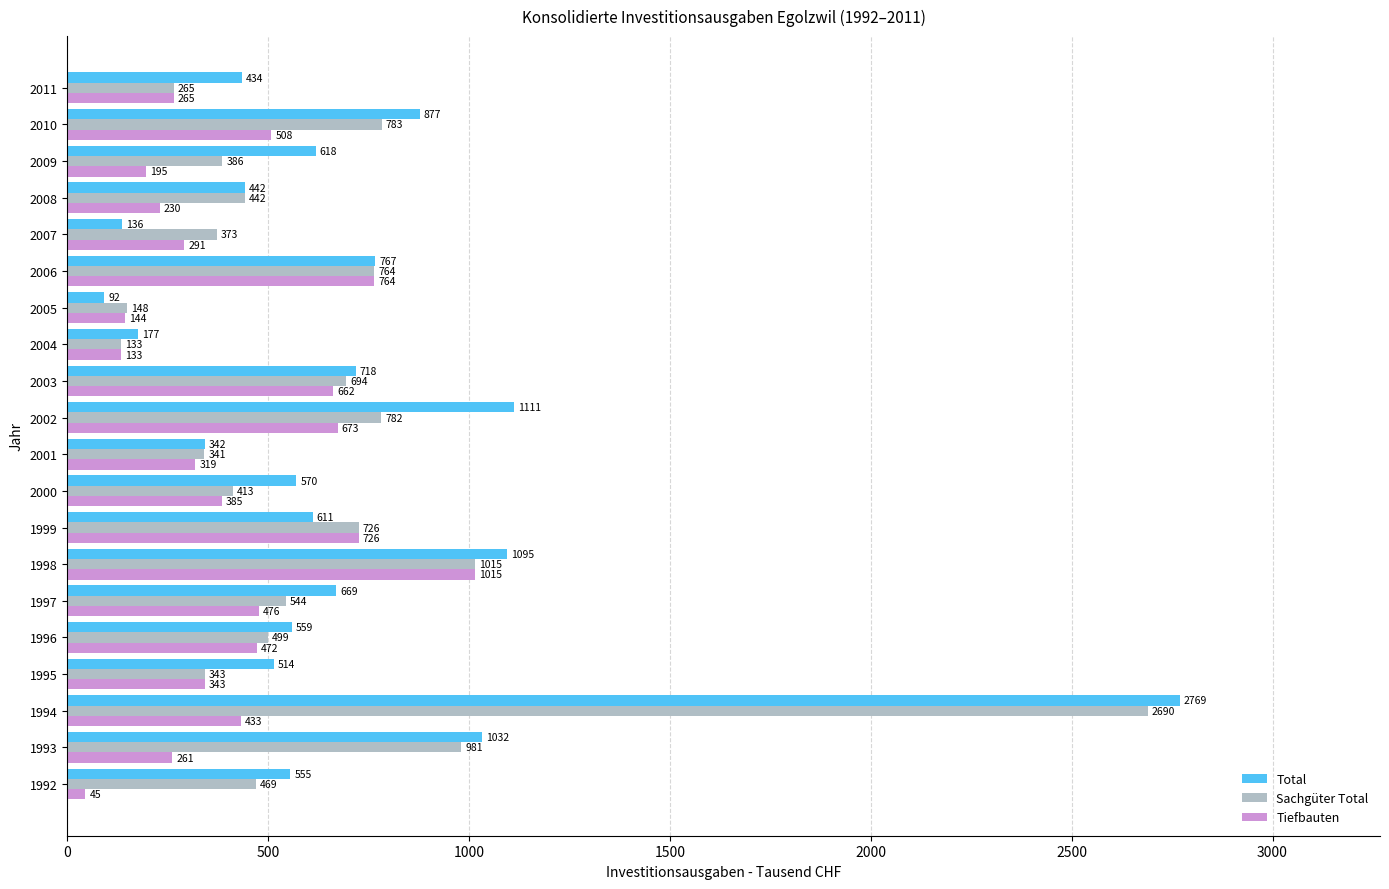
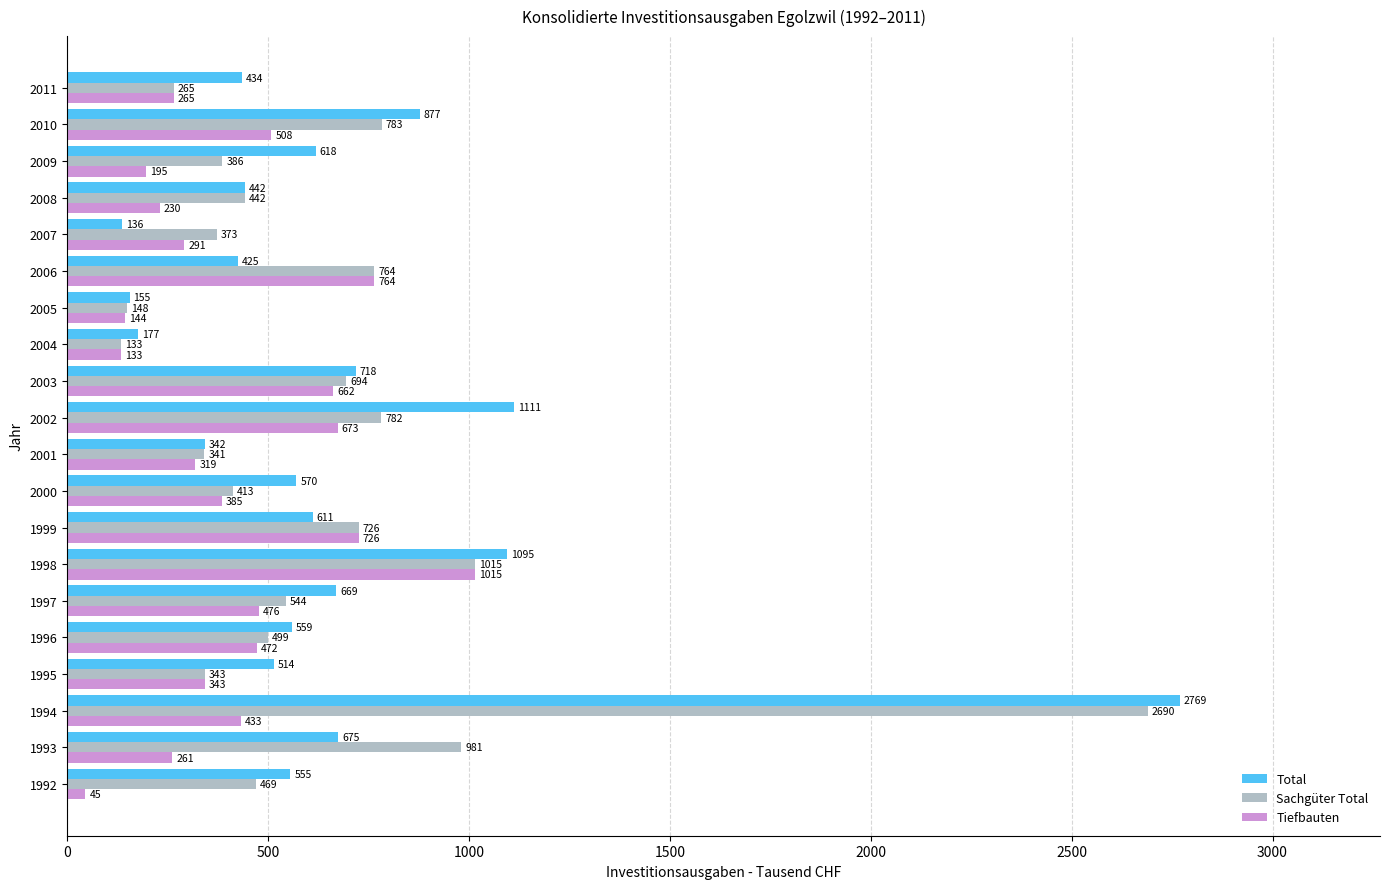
Total, 2006: 767 -> 425
Total, 2005: 92 -> 155
Total, 1993: 1032 -> 675
